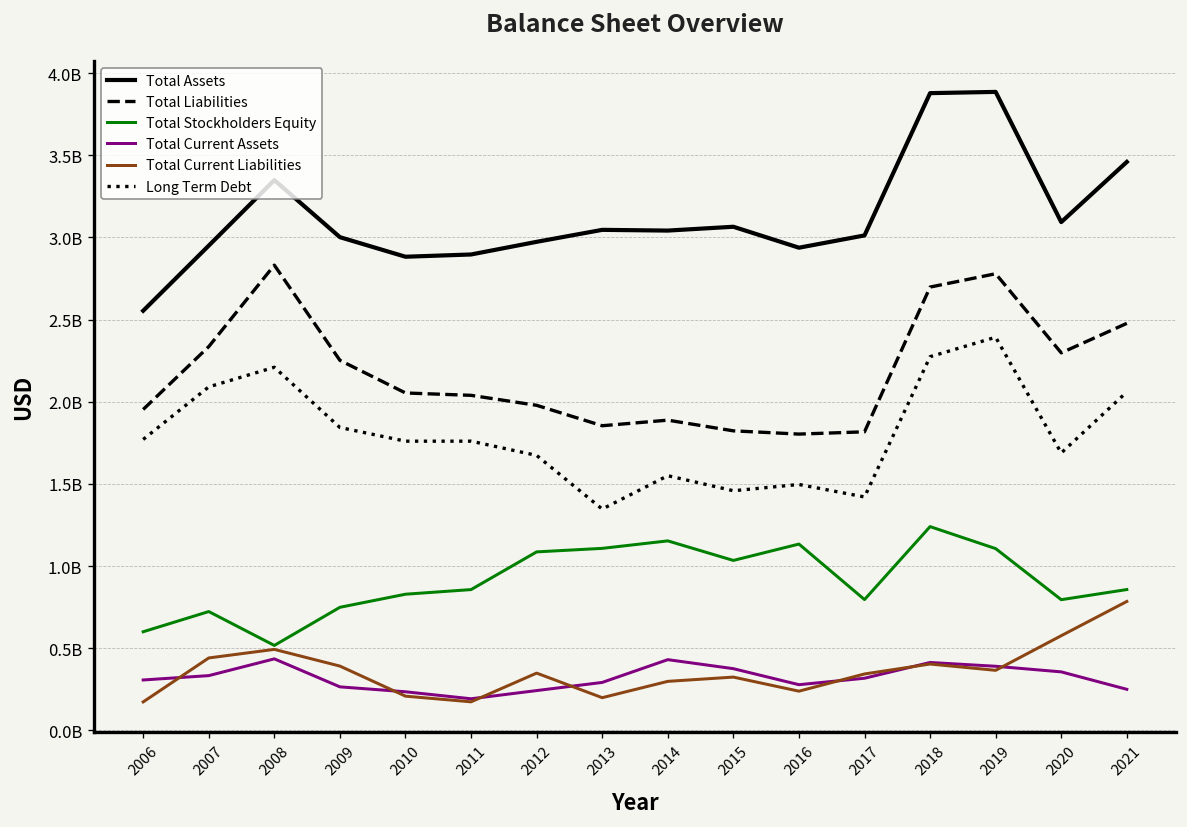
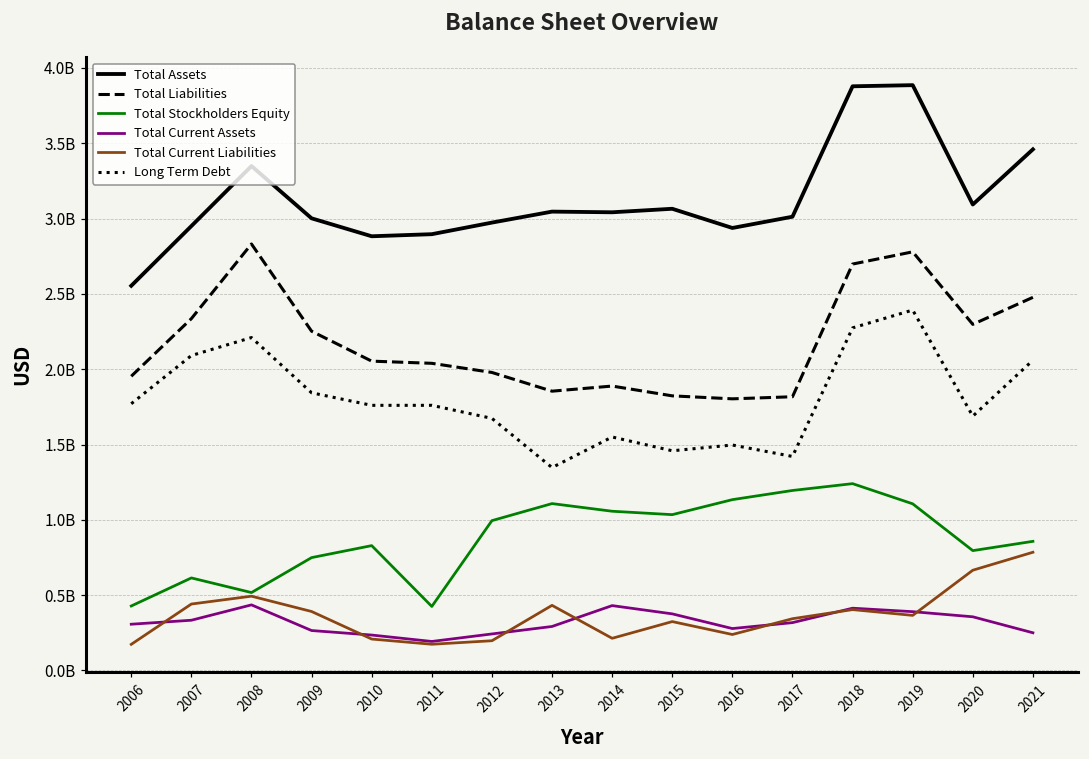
Total Stockholders Equity, 2006: 600000000 -> 430000000
Total Stockholders Equity, 2007: 720000000 -> 610000000
Total Stockholders Equity, 2011: 860000000 -> 430000000
Total Stockholders Equity, 2012: 1090000000 -> 990000000
Total Current Liabilities, 2012: 350000000 -> 200000000
Total Current Liabilities, 2013: 200000000 -> 430000000
Total Stockholders Equity, 2014: 1150000000 -> 1060000000
Total Current Liabilities, 2014: 300000000 -> 210000000
Total Stockholders Equity, 2017: 800000000 -> 1190000000
Total Current Liabilities, 2020: 580000000 -> 670000000
